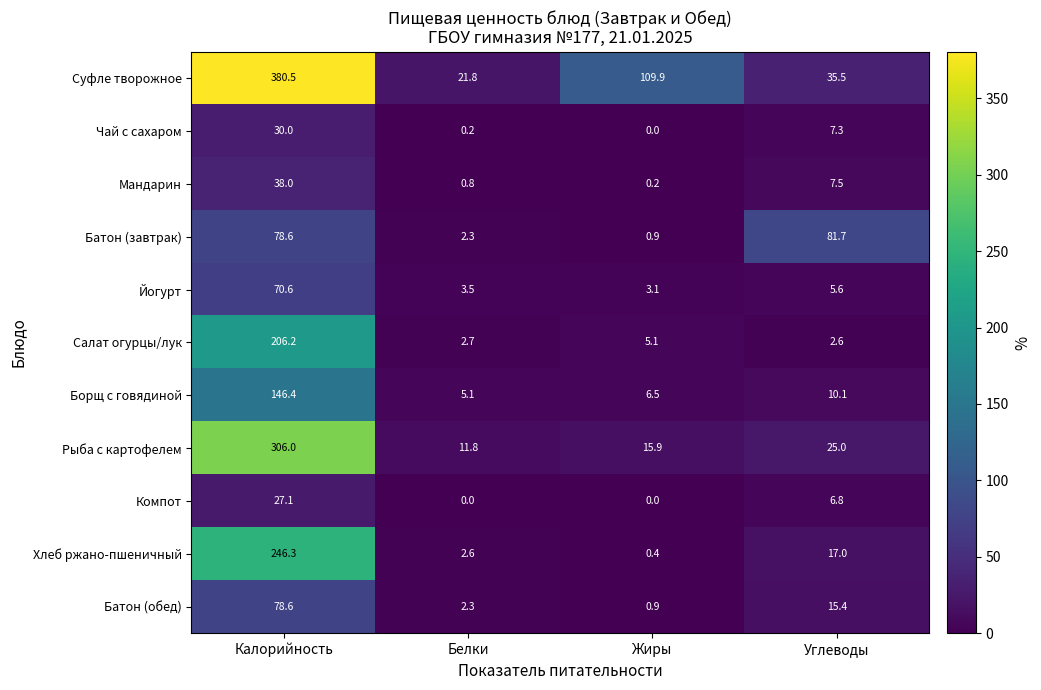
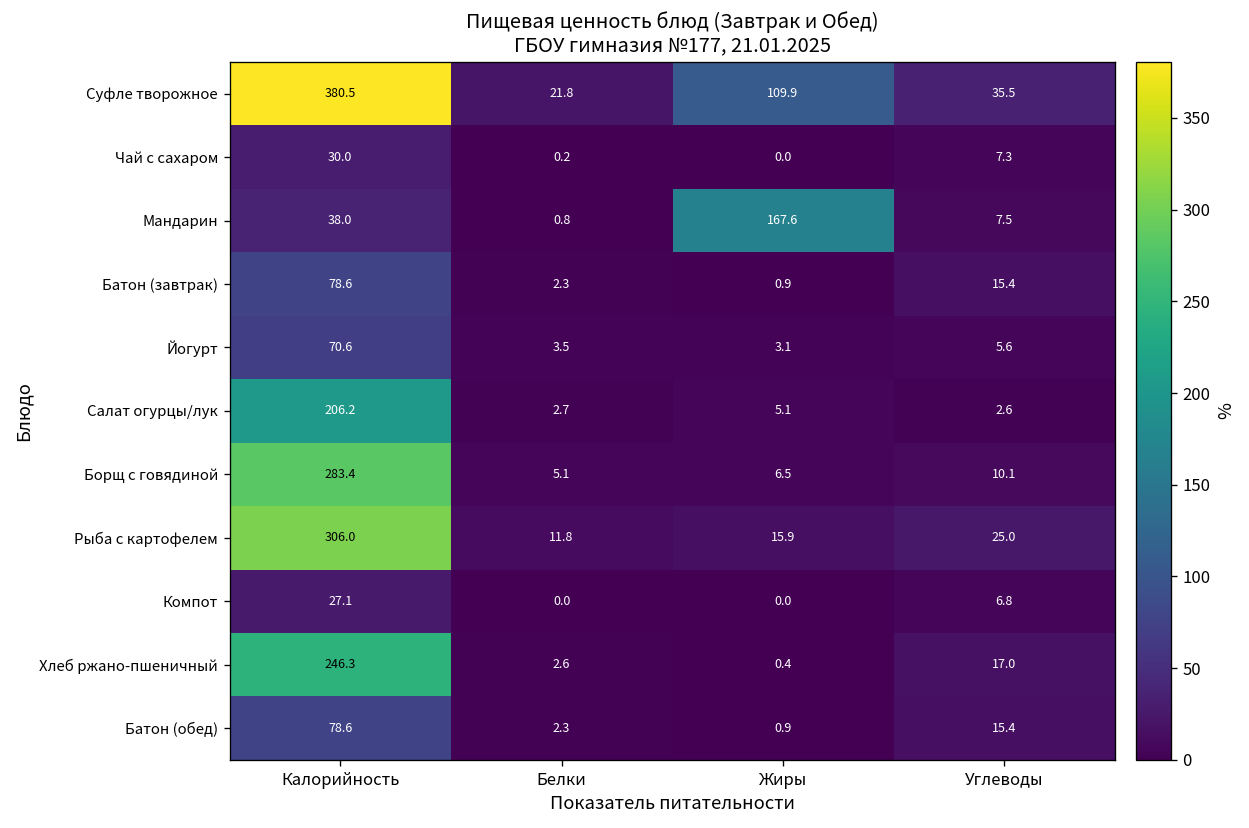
Мандарин, Жиры: 0.2 -> 167.6
Батон (завтрак), Углеводы: 81.7 -> 15.4
Борщ с говядиной, Калорийность: 146.4 -> 283.4
